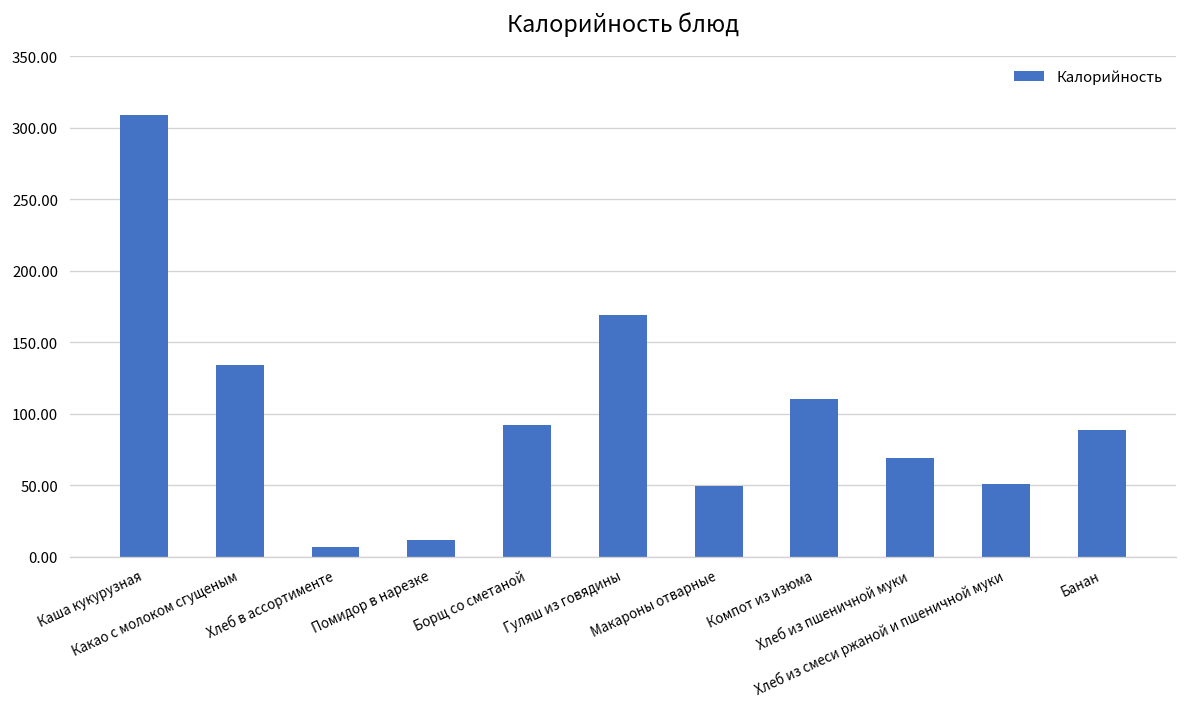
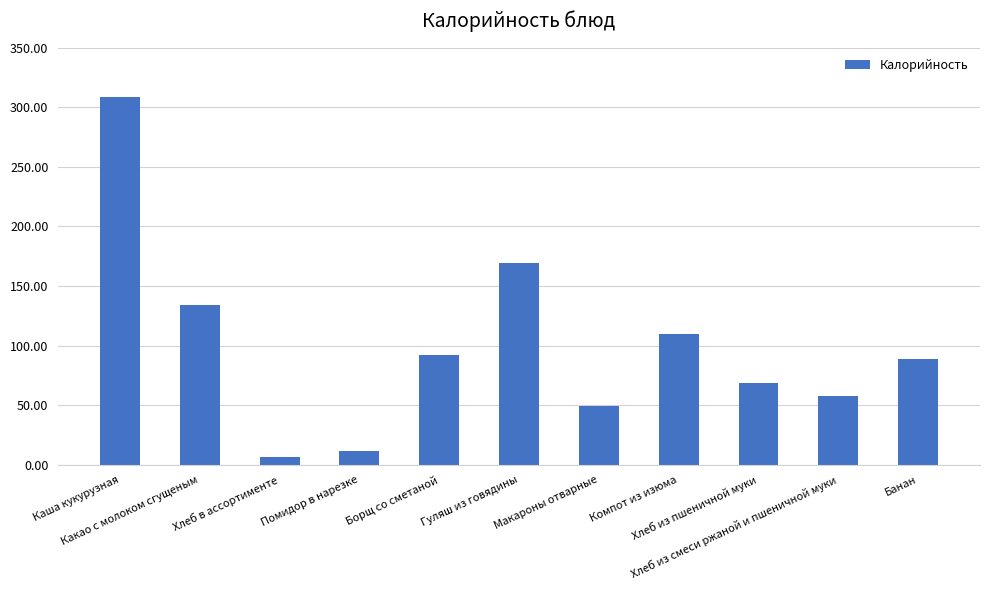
Хлеб из смеси ржаной и пшеничной муки: 51 -> 58
